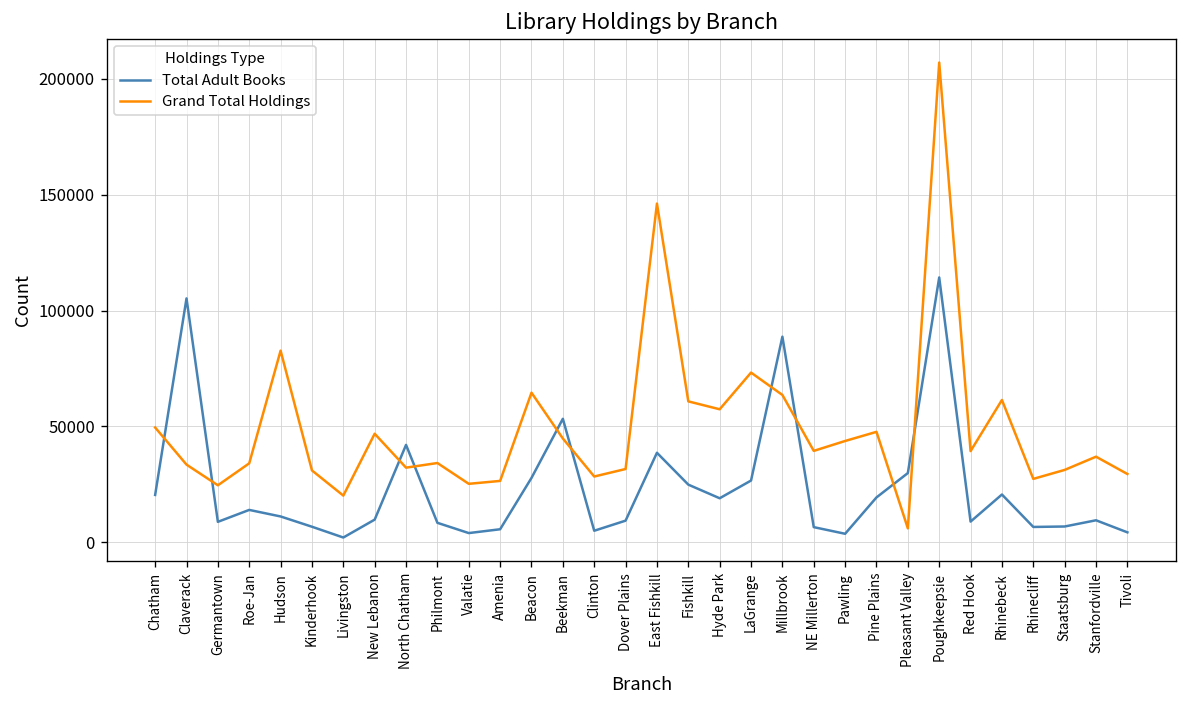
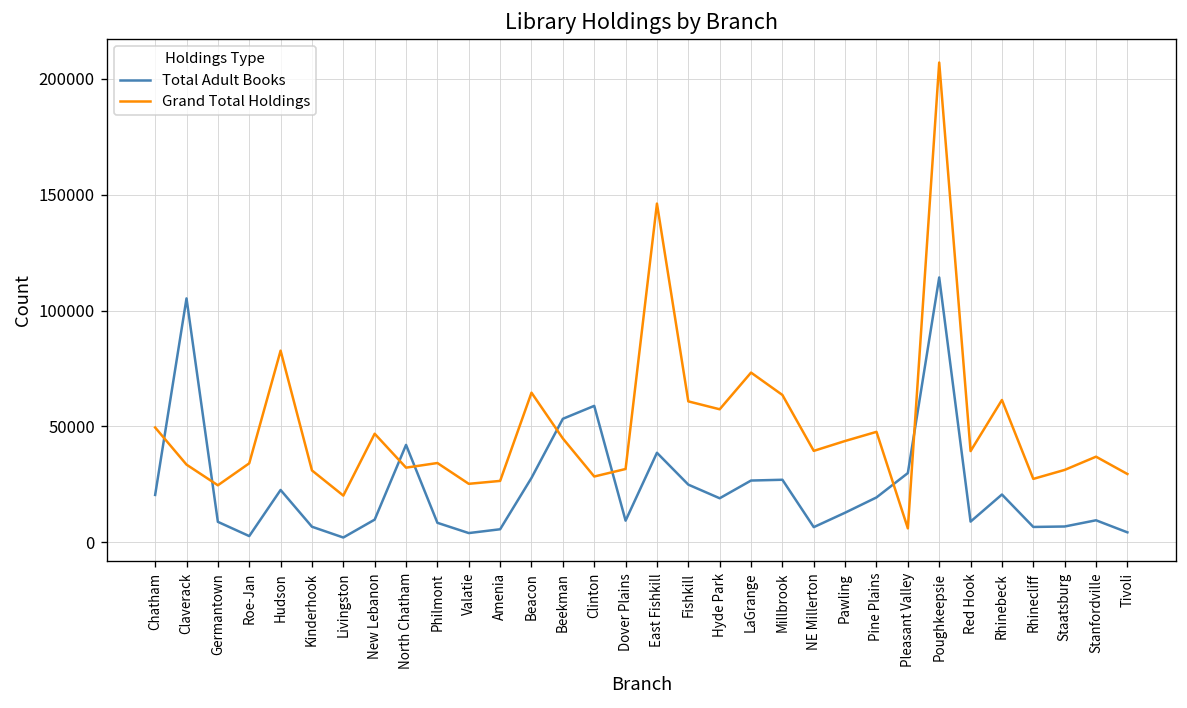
Total Adult Books, Roe-Jan: 14000 -> 3000
Total Adult Books, Hudson: 11000 -> 23000
Total Adult Books, Clinton: 5000 -> 59000
Total Adult Books, Millbrook: 89000 -> 27000
Total Adult Books, Pawling: 4000 -> 13000
